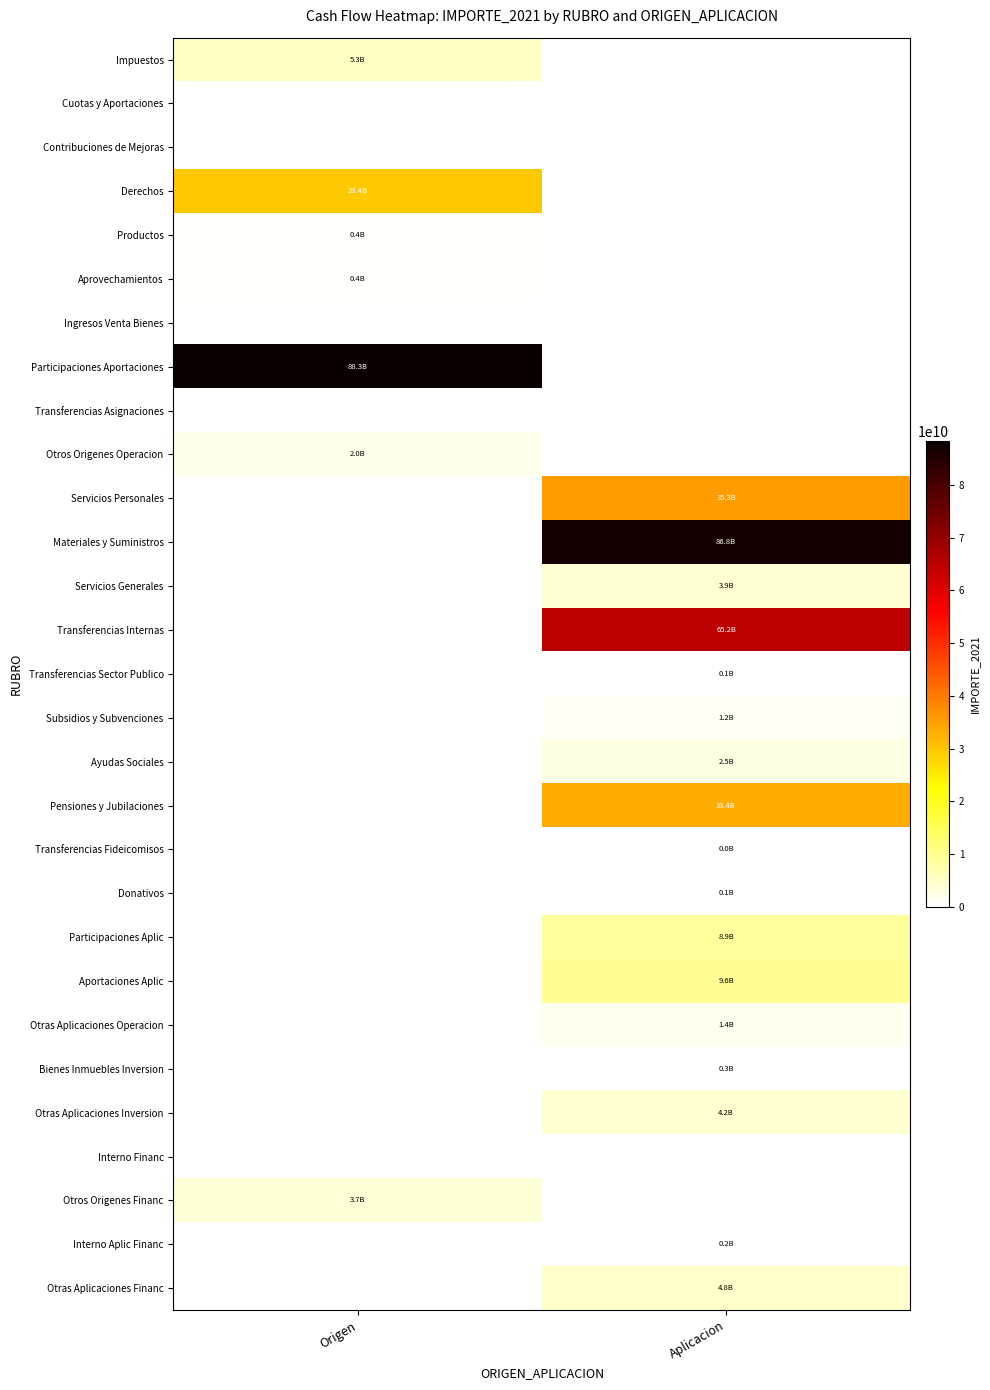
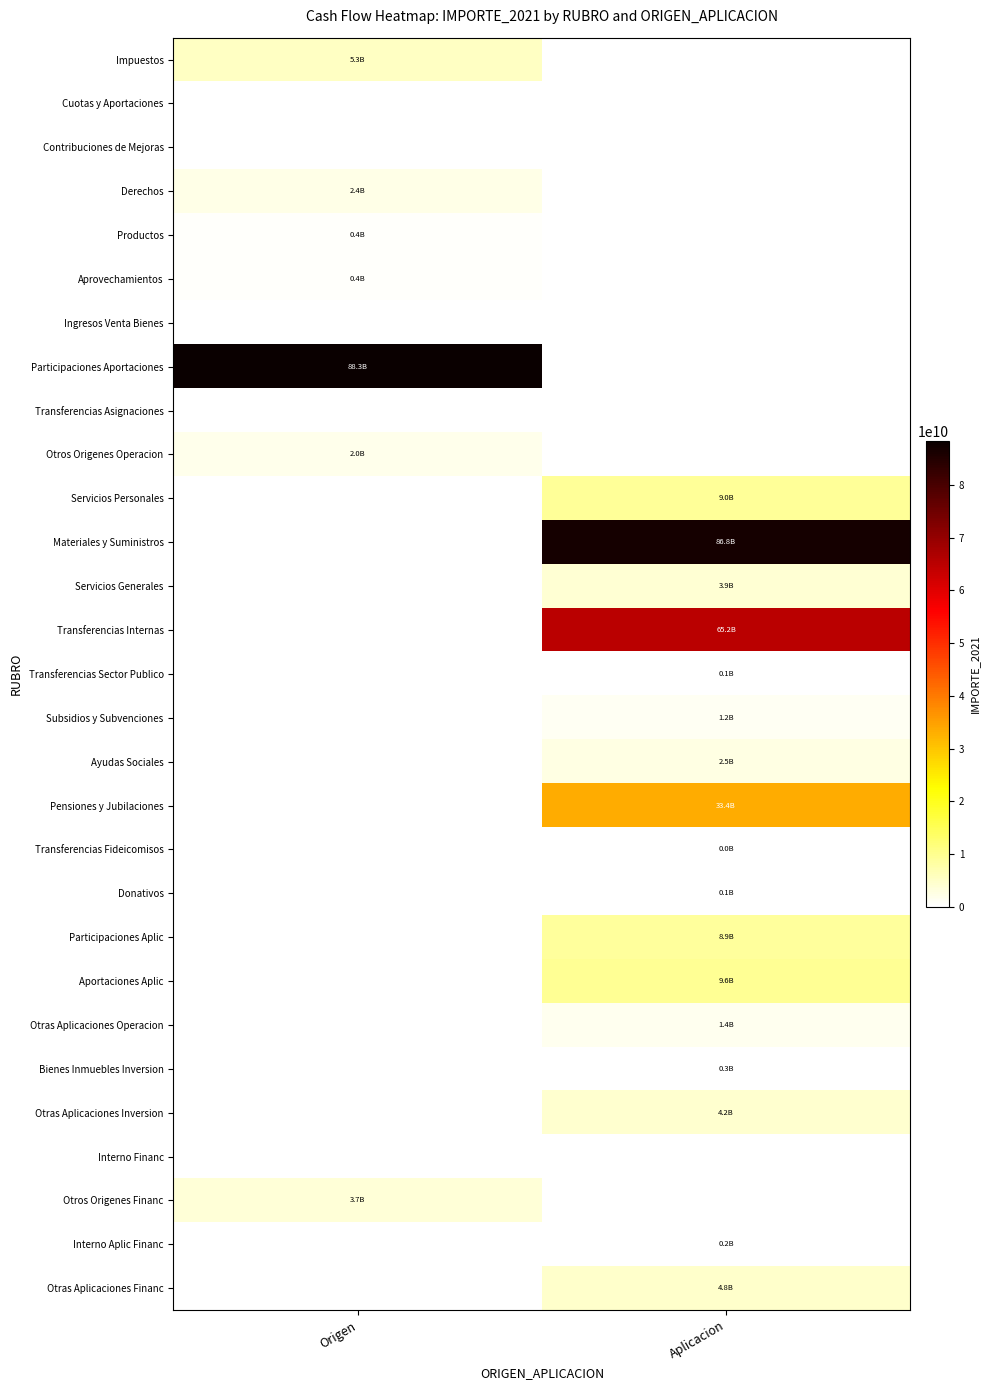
Derechos, Origen: 29.4B -> 2.4B
Servicios Personales, Aplicacion: 35.3B -> 9.0B
